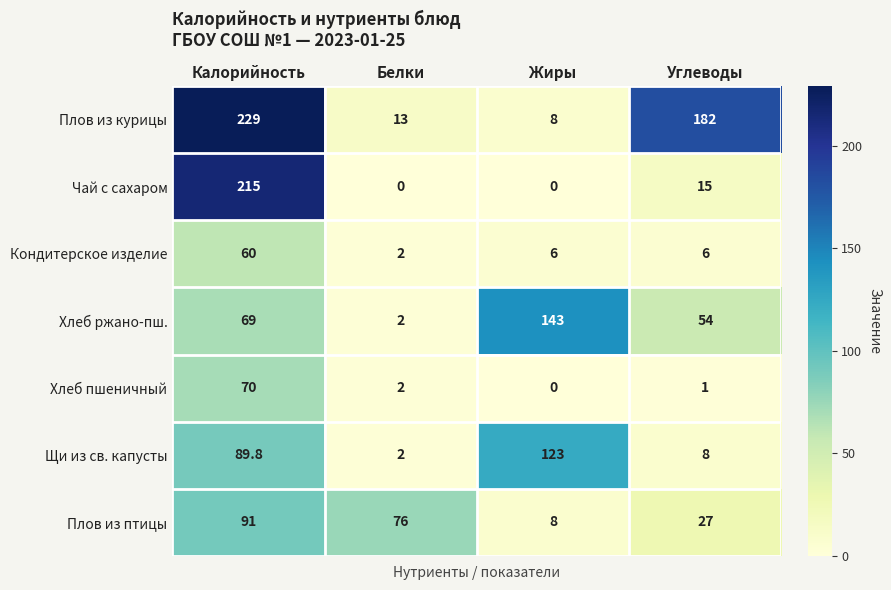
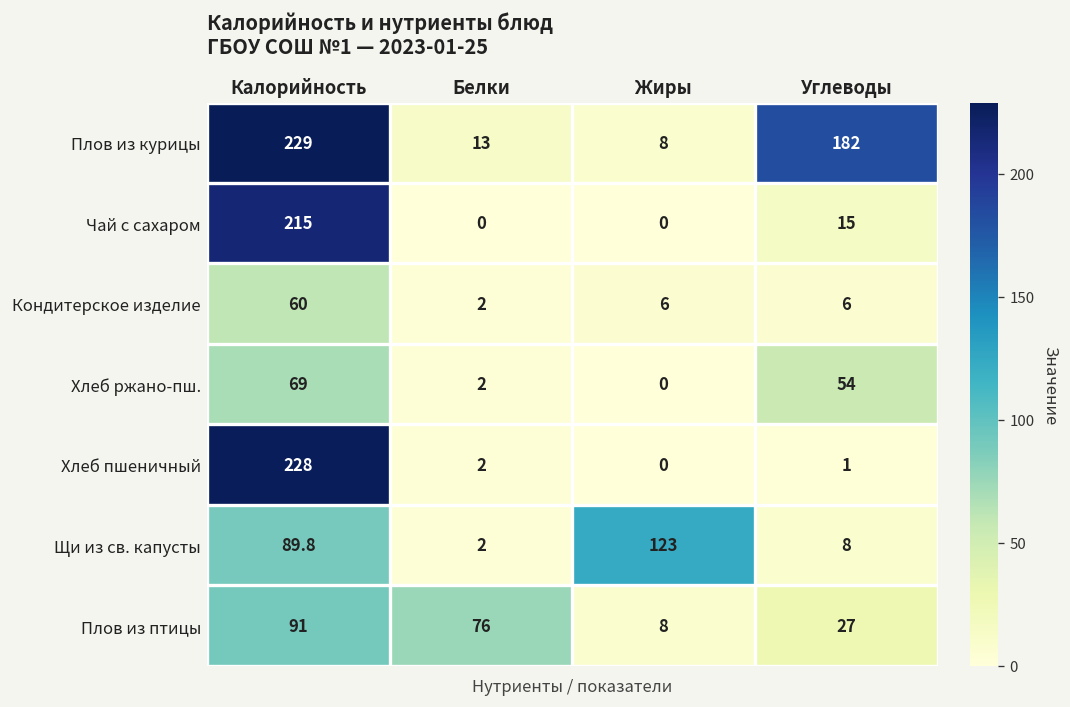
Хлеб ржано-пш., Жиры: 143 -> 0
Хлеб пшеничный, Калорийность: 70 -> 228
